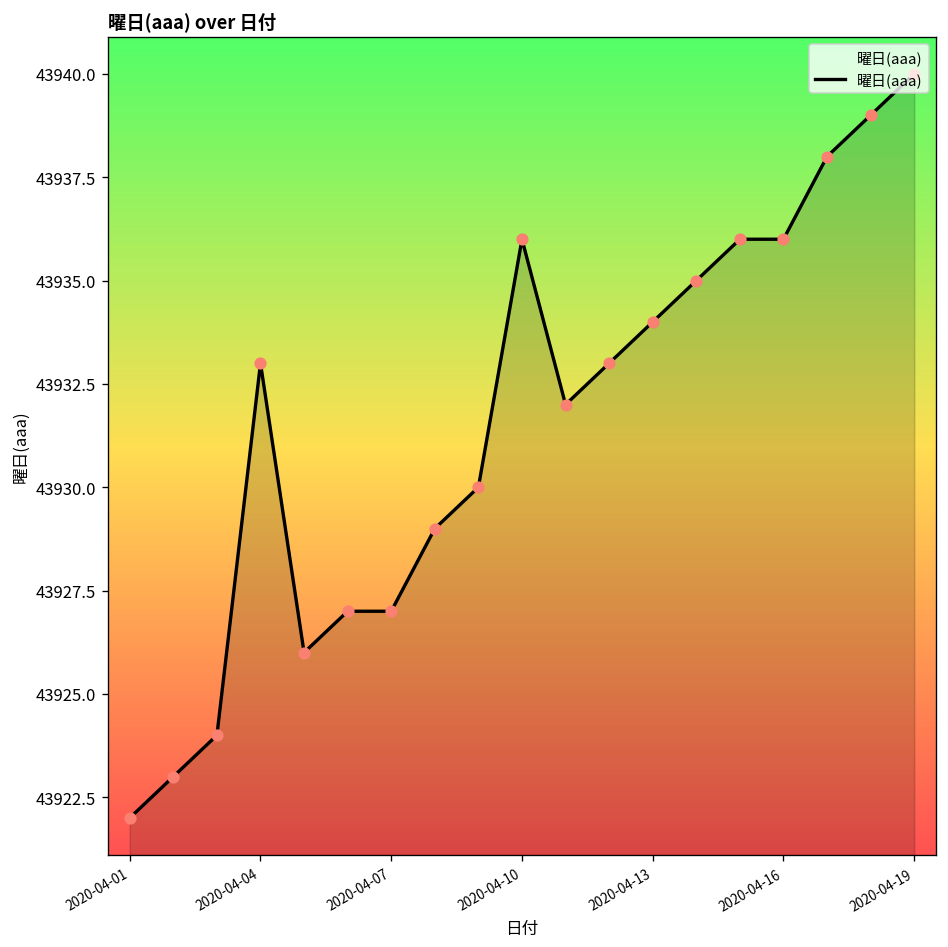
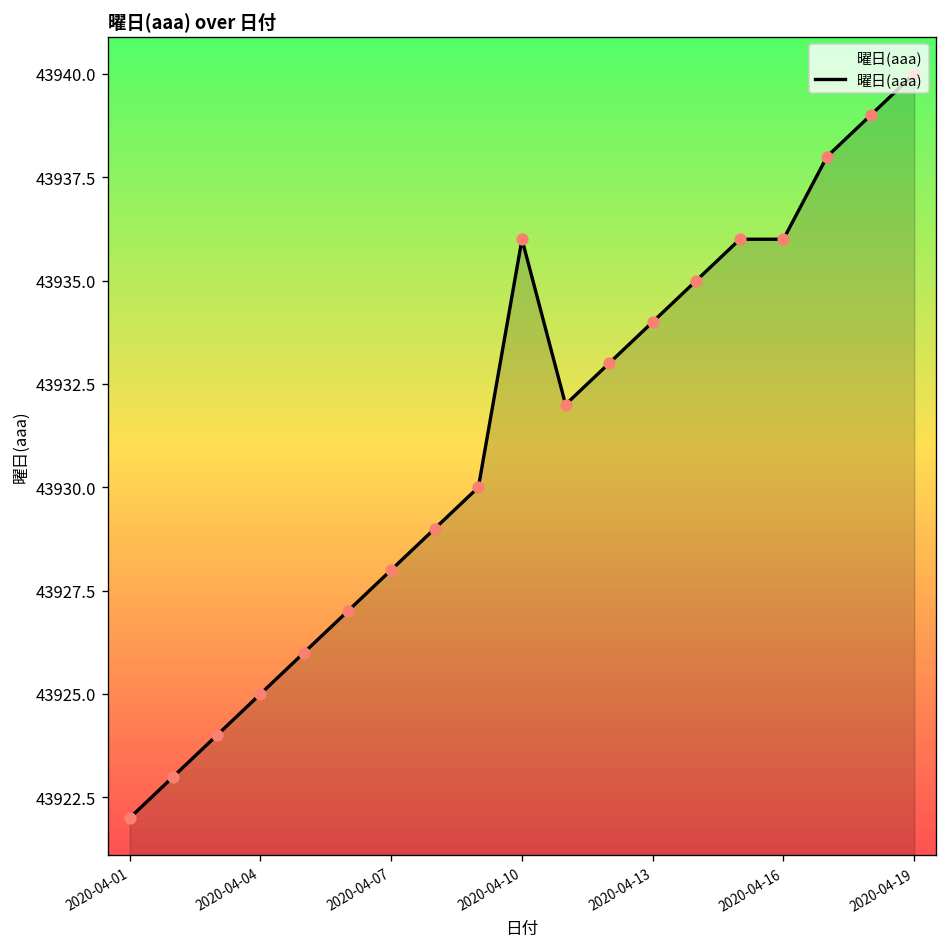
2020-04-04: 43933 -> 43925
2020-04-07: 43927 -> 43928
